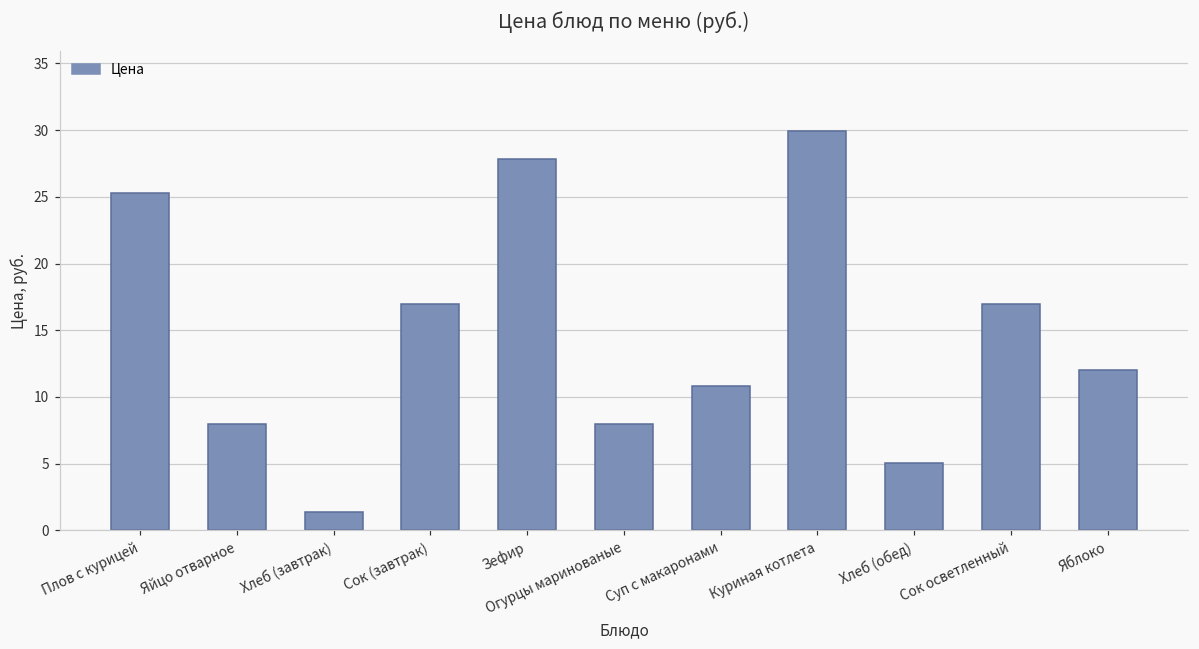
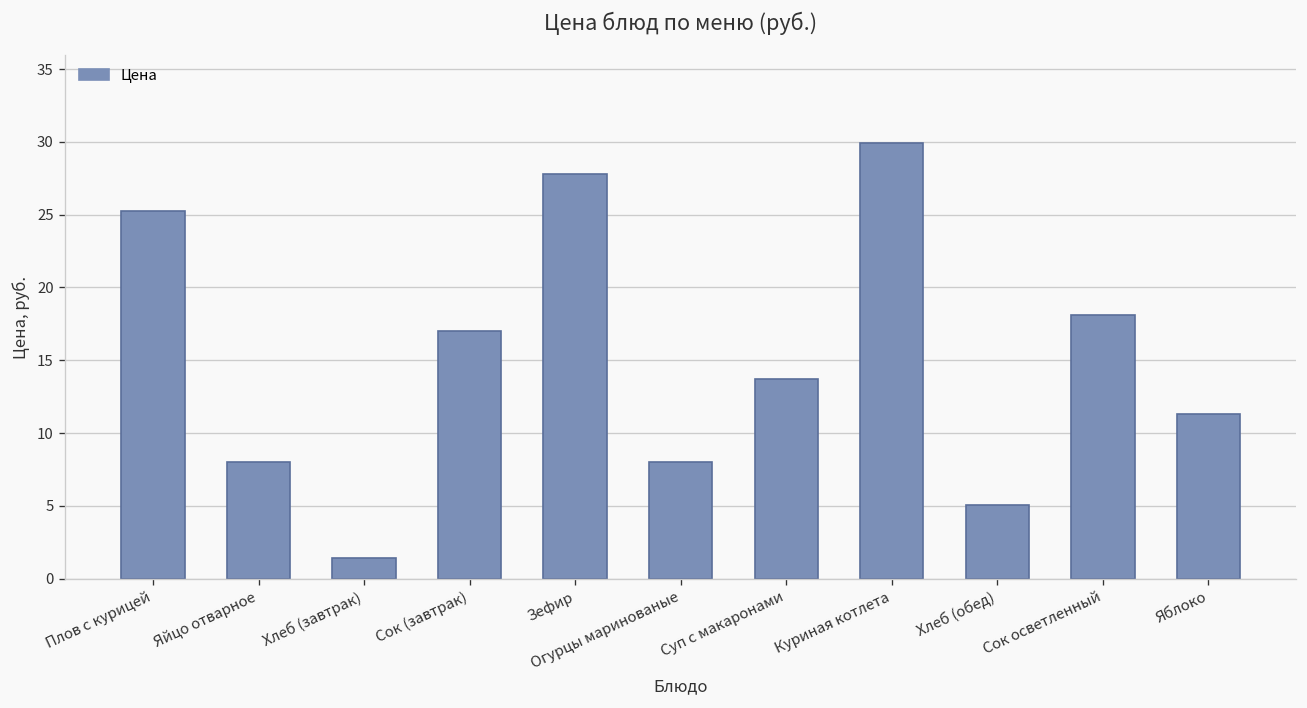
Суп с макаронами: 10.8 -> 13.7
Сок осветленный: 17.0 -> 18.1
Яблоко: 12.0 -> 11.3
